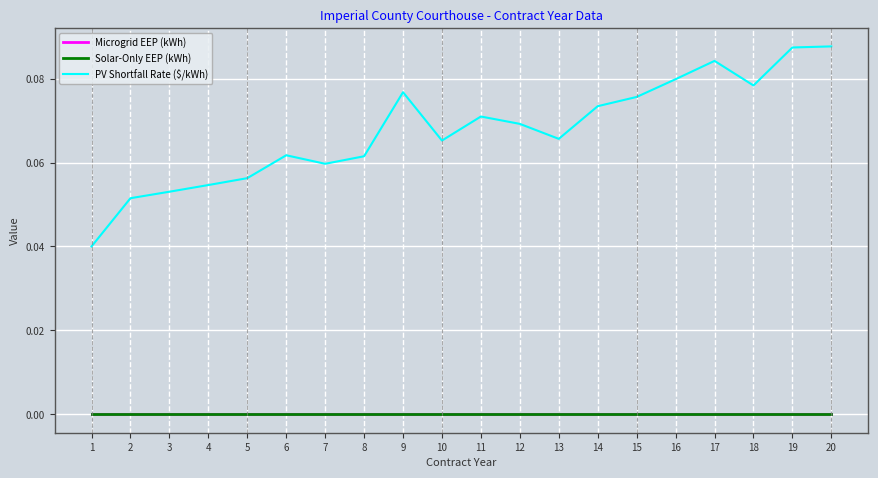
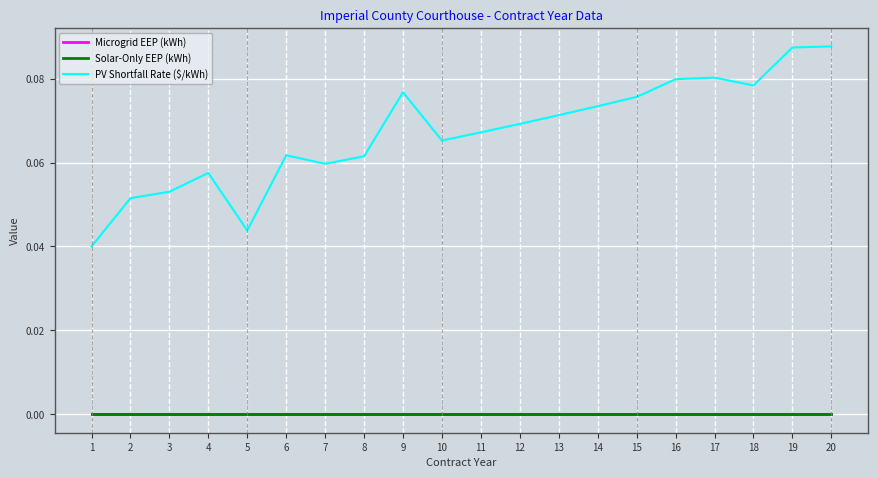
PV Shortfall Rate ($/kWh), 4: 0.055 -> 0.058
PV Shortfall Rate ($/kWh), 5: 0.056 -> 0.044
PV Shortfall Rate ($/kWh), 11: 0.071 -> 0.067
PV Shortfall Rate ($/kWh), 13: 0.066 -> 0.071
PV Shortfall Rate ($/kWh), 17: 0.084 -> 0.080
